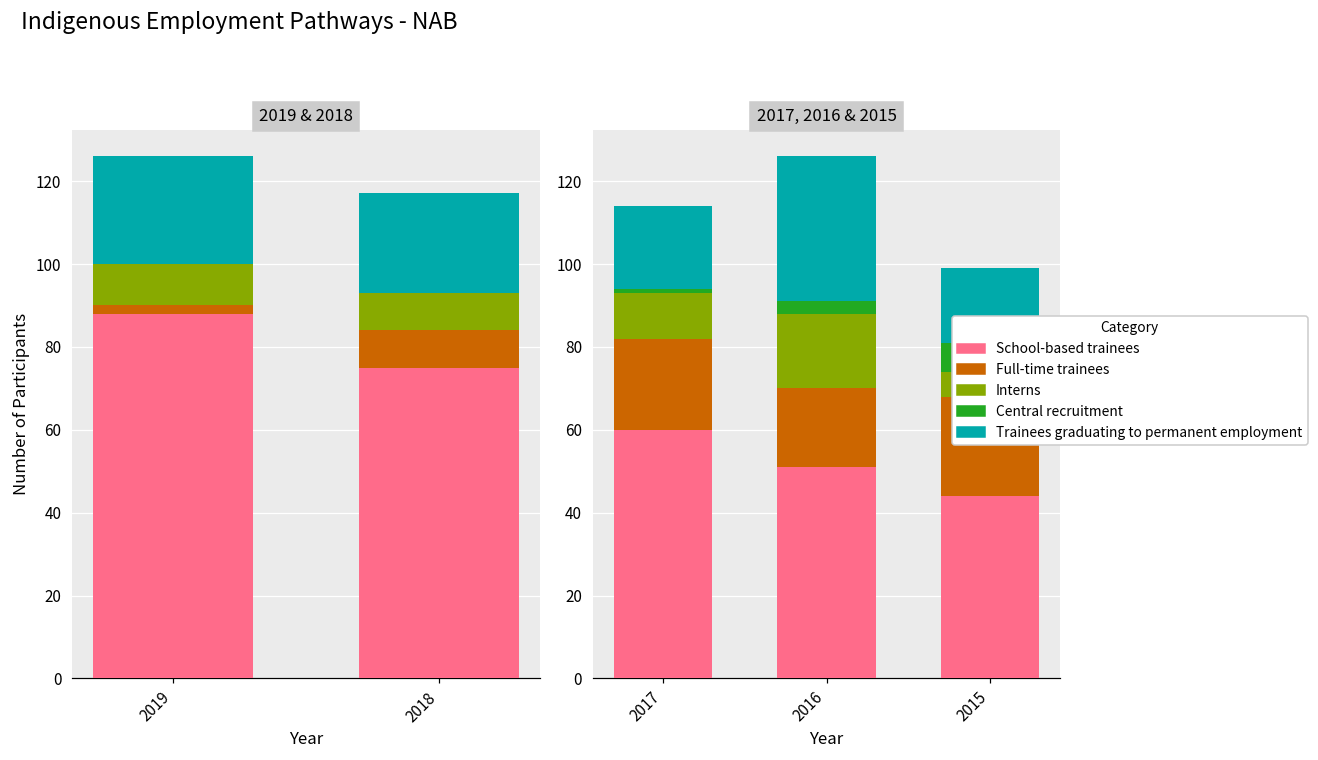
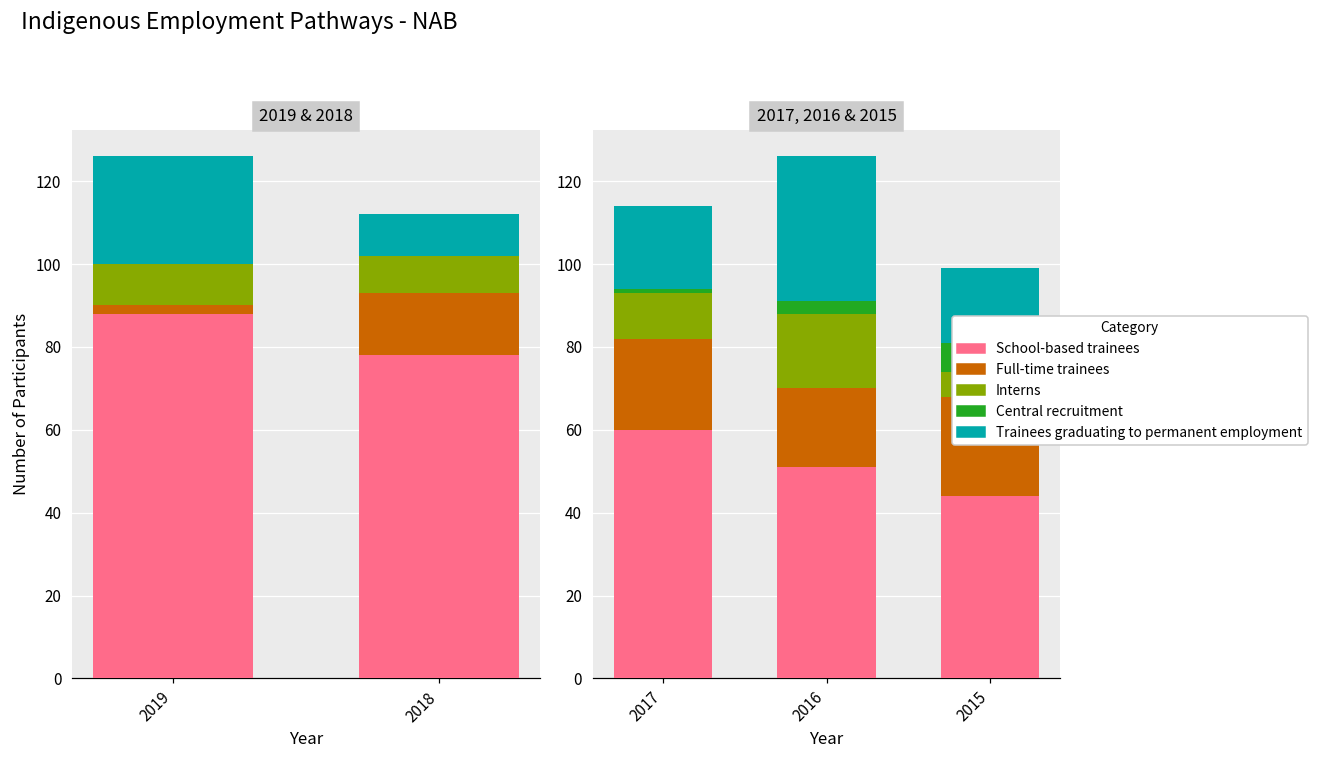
2019 & 2018, School-based trainees, 2018: 75 -> 78
2019 & 2018, Full-time trainees, 2018: 9 -> 15
2019 & 2018, Trainees graduating to permanent employment, 2018: 24 -> 10
